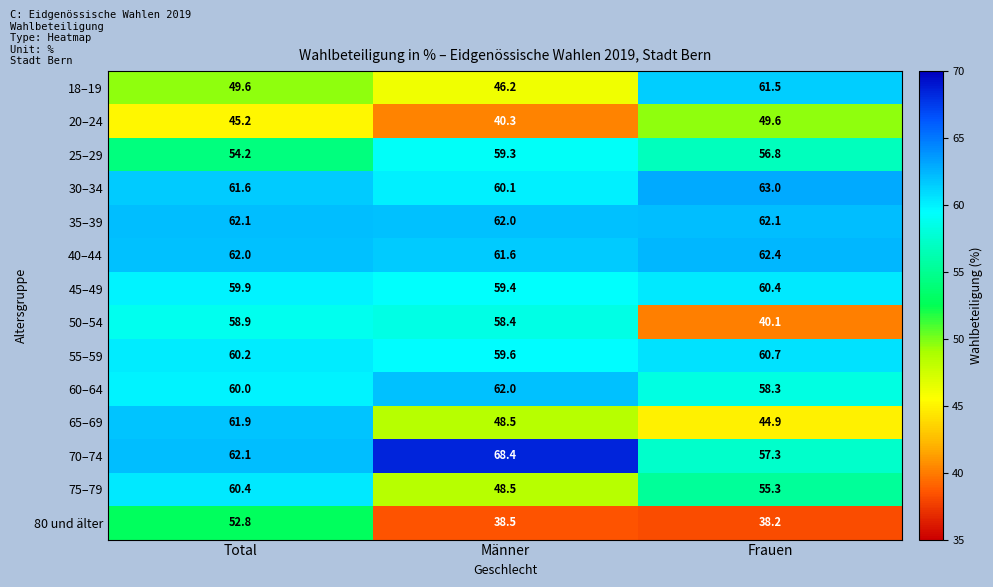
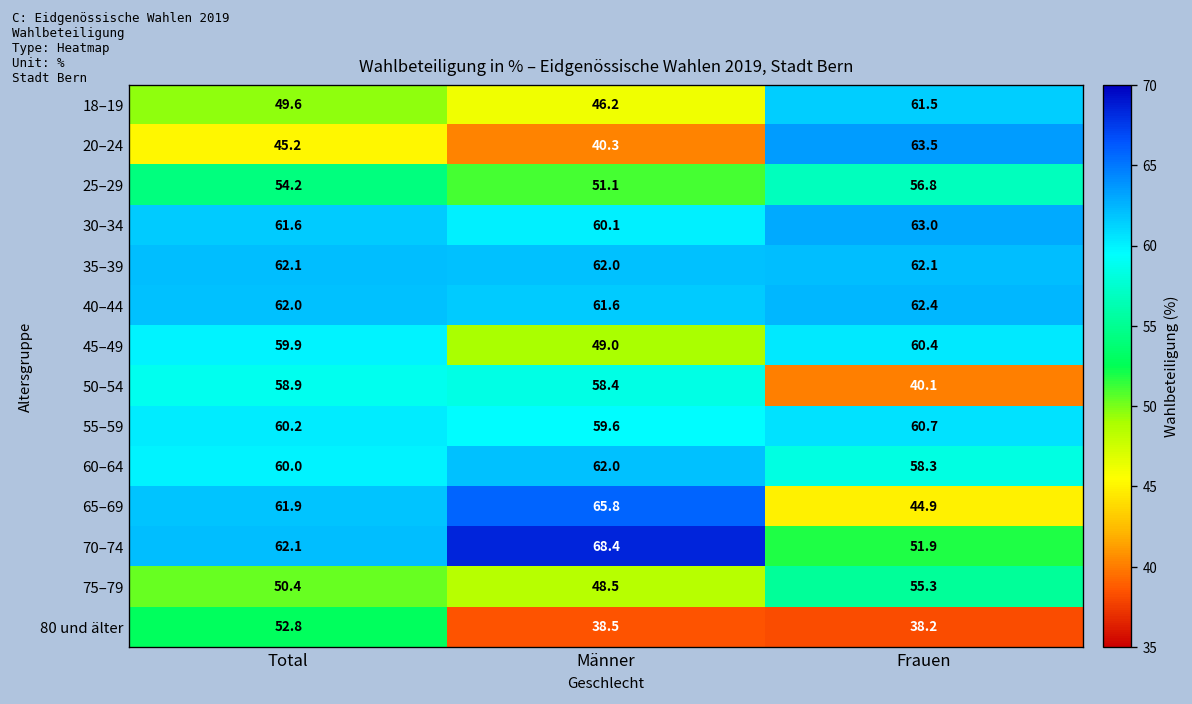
20–24, Frauen: 49.6 -> 63.5
25–29, Männer: 59.3 -> 51.1
45–49, Männer: 59.4 -> 49.0
65–69, Männer: 48.5 -> 65.8
70–74, Frauen: 57.3 -> 51.9
75–79, Total: 60.4 -> 50.4
